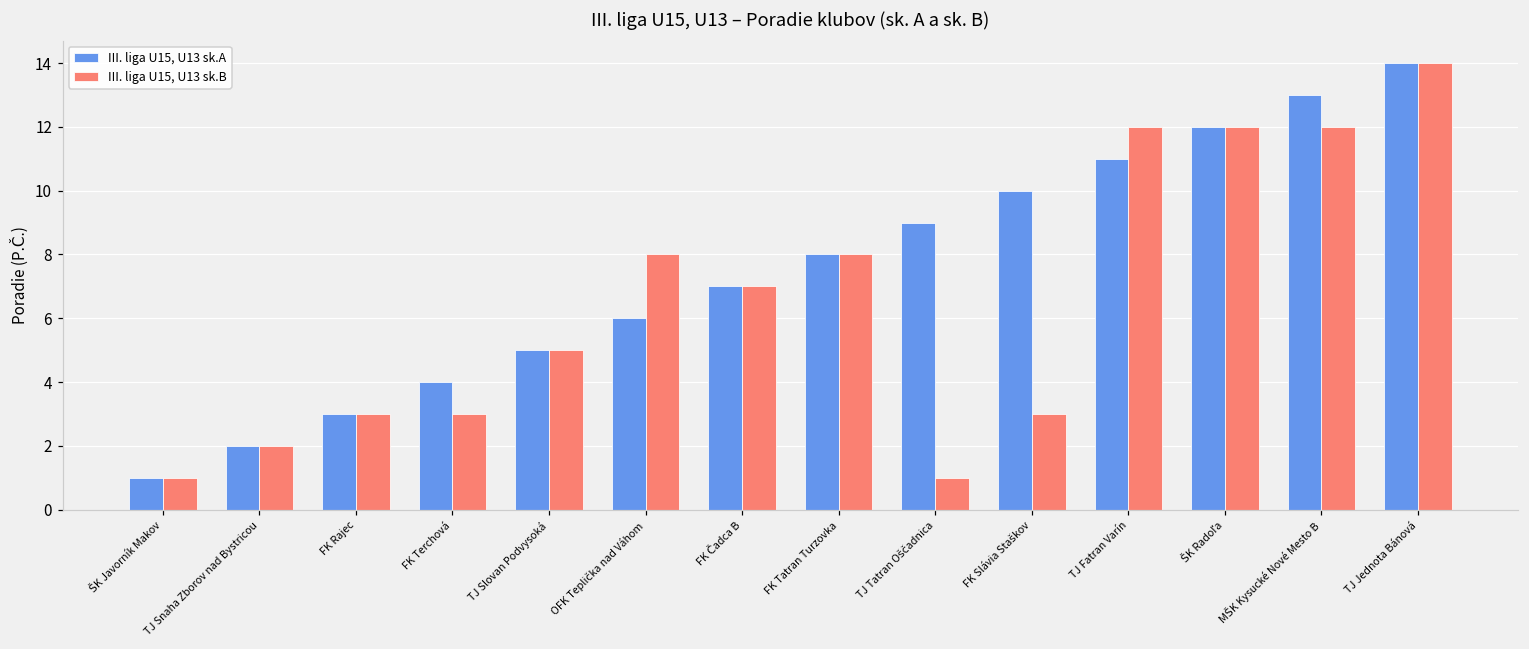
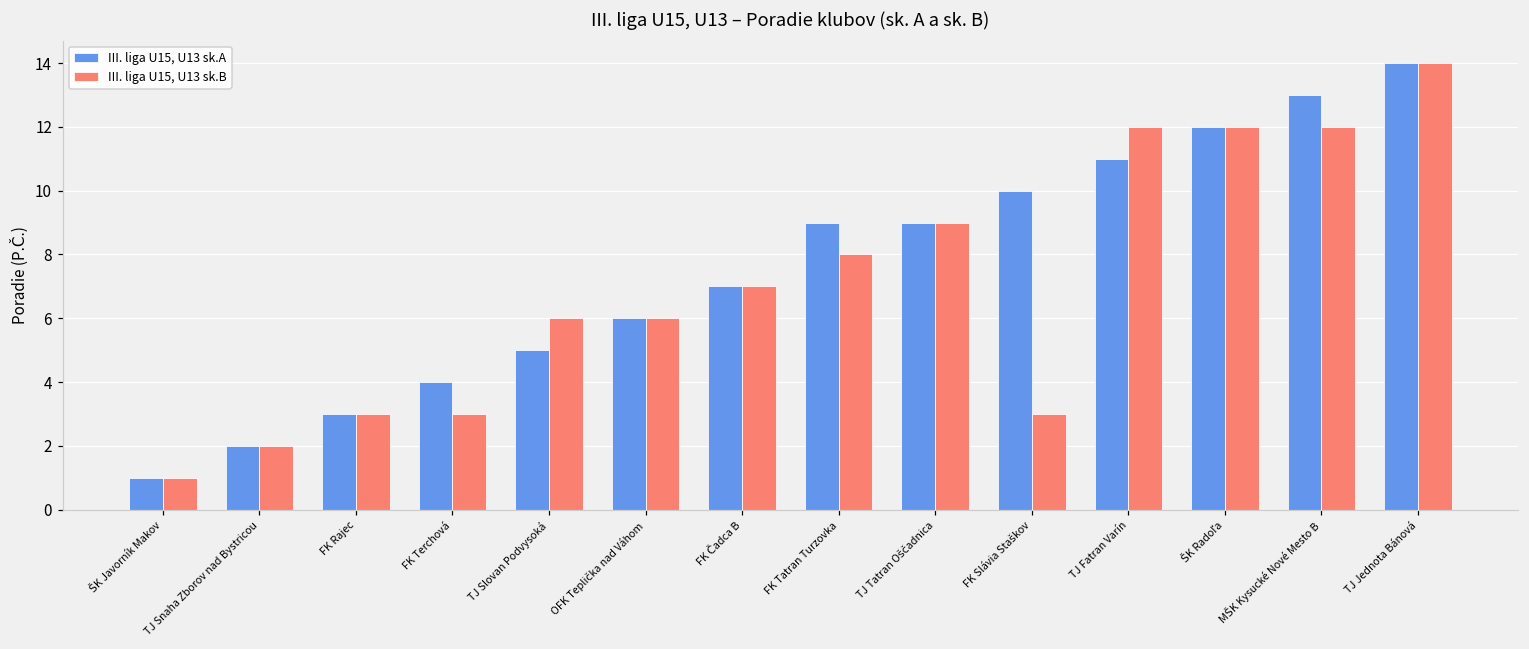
III. liga U15, U13 sk.B, TJ Slovan Podvysoká: 5 -> 6
III. liga U15, U13 sk.B, OFK Teplička nad Váhom: 8 -> 6
III. liga U15, U13 sk.A, FK Tatran Turzovka: 8 -> 9
III. liga U15, U13 sk.B, TJ Tatran Oščadnica: 1 -> 9
